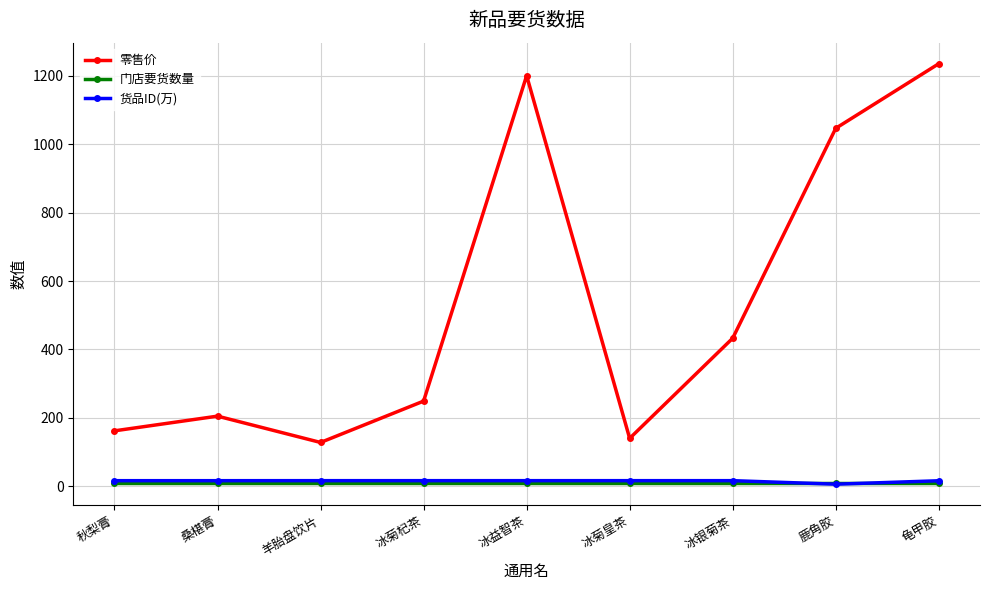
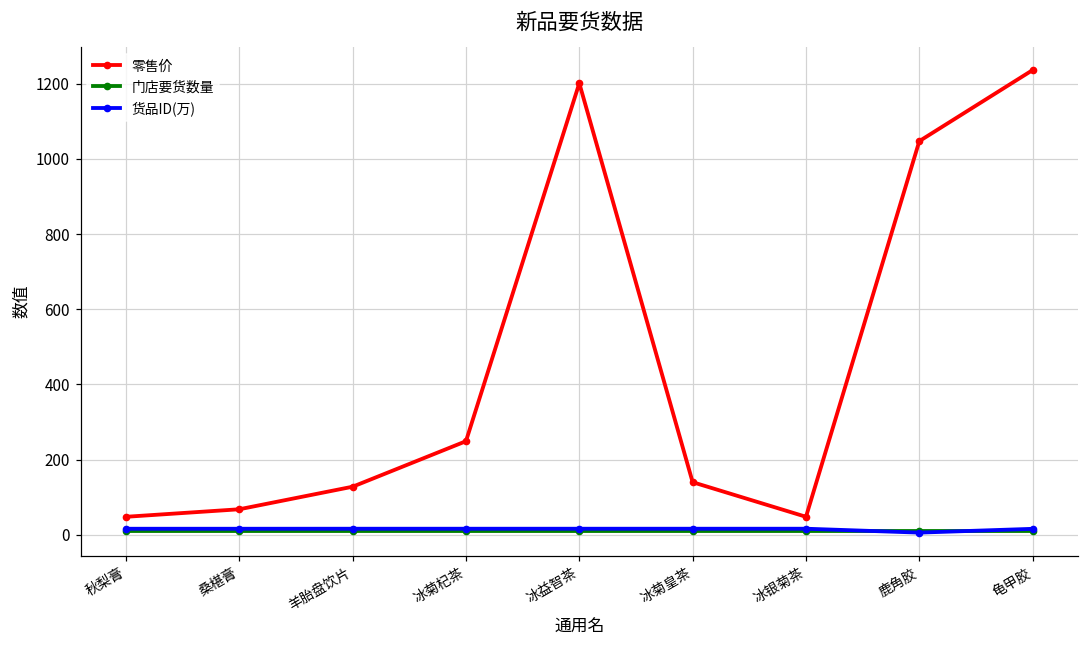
零售价, 秋梨膏: 160 -> 50
零售价, 桑椹膏: 210 -> 70
零售价, 冰银菊茶: 430 -> 50
